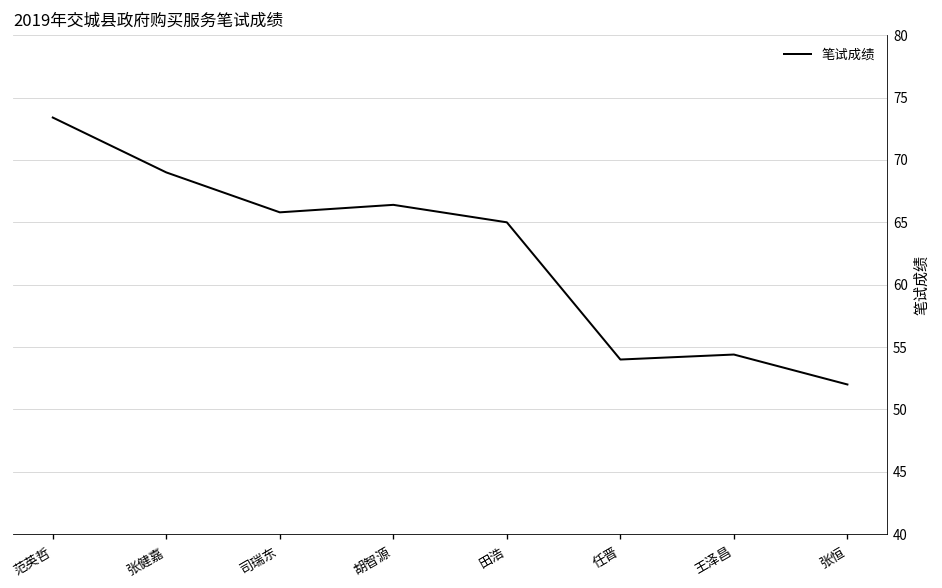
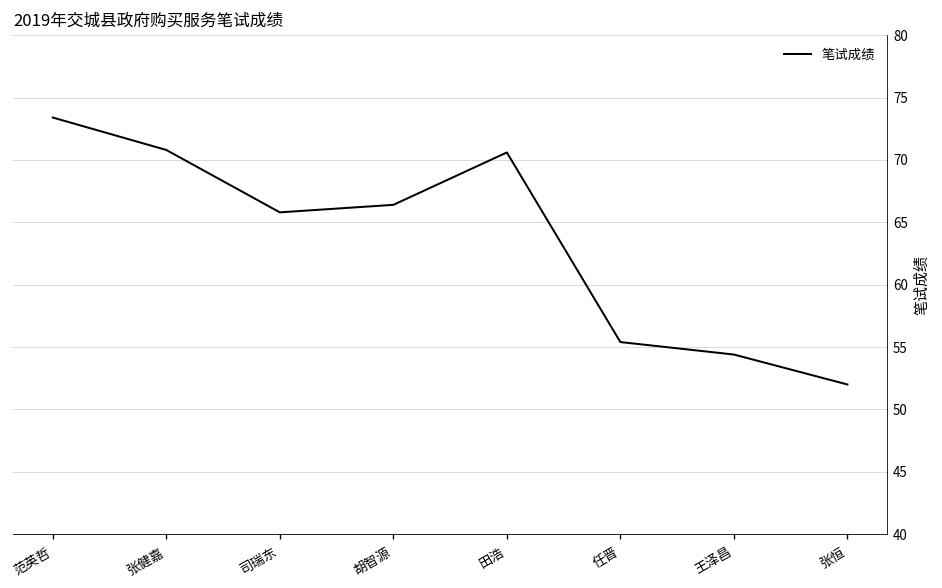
张健嘉: 69.0 -> 70.8
田浩: 65.0 -> 70.6
任晋: 54.0 -> 55.4
